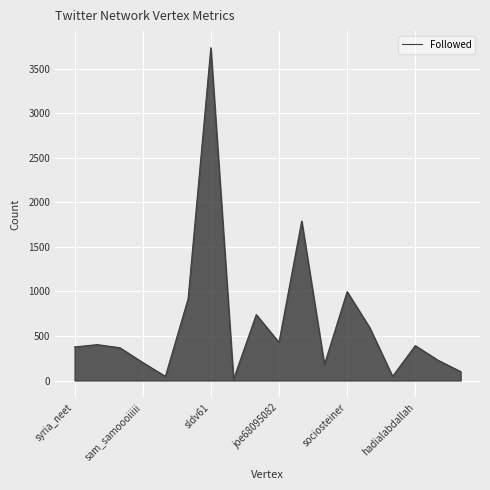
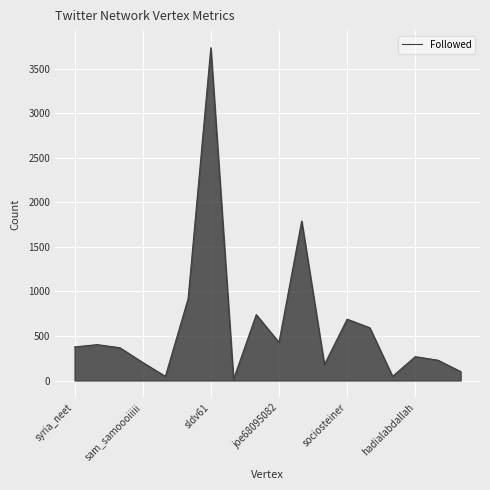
sociosteiner: 1000 -> 700
hadialabdallah: 400 -> 300
